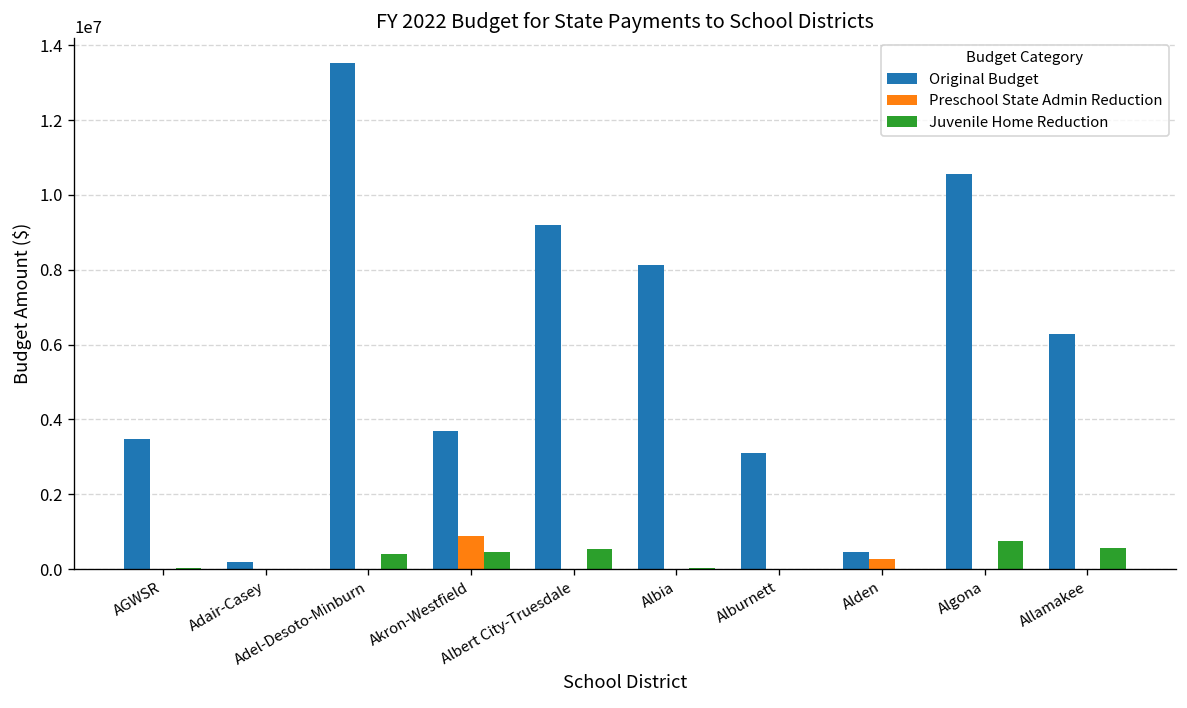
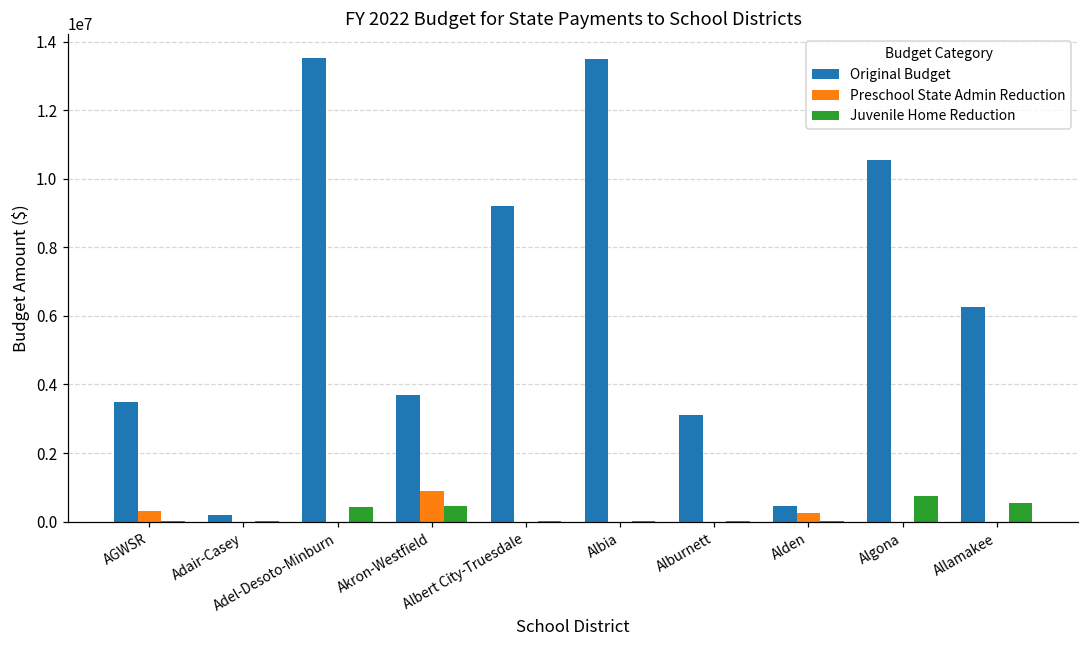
Preschool State Admin Reduction, AGWSR: 0 -> 300000
Juvenile Home Reduction, Albert City-Truesdale: 500000 -> 0
Original Budget, Albia: 8100000 -> 13500000
